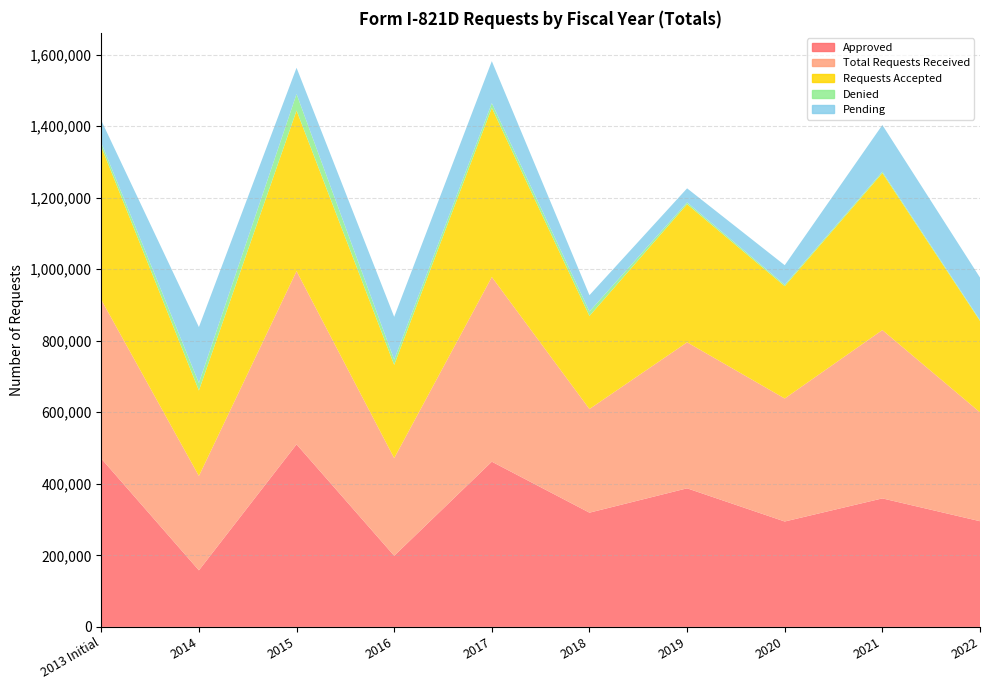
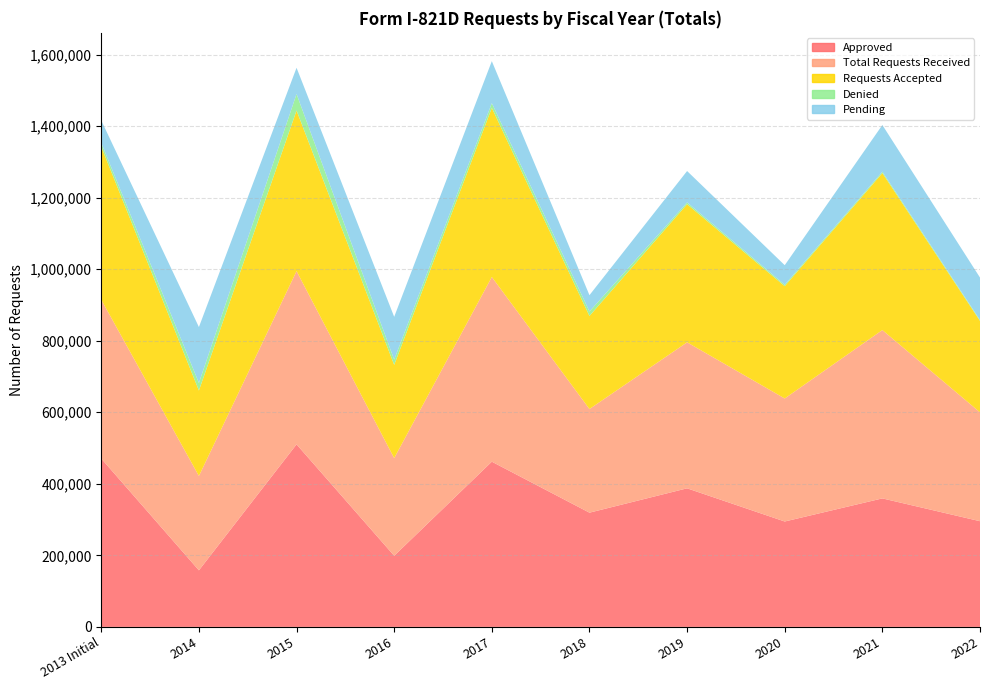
Pending, 2019: 40,000 -> 90,000
